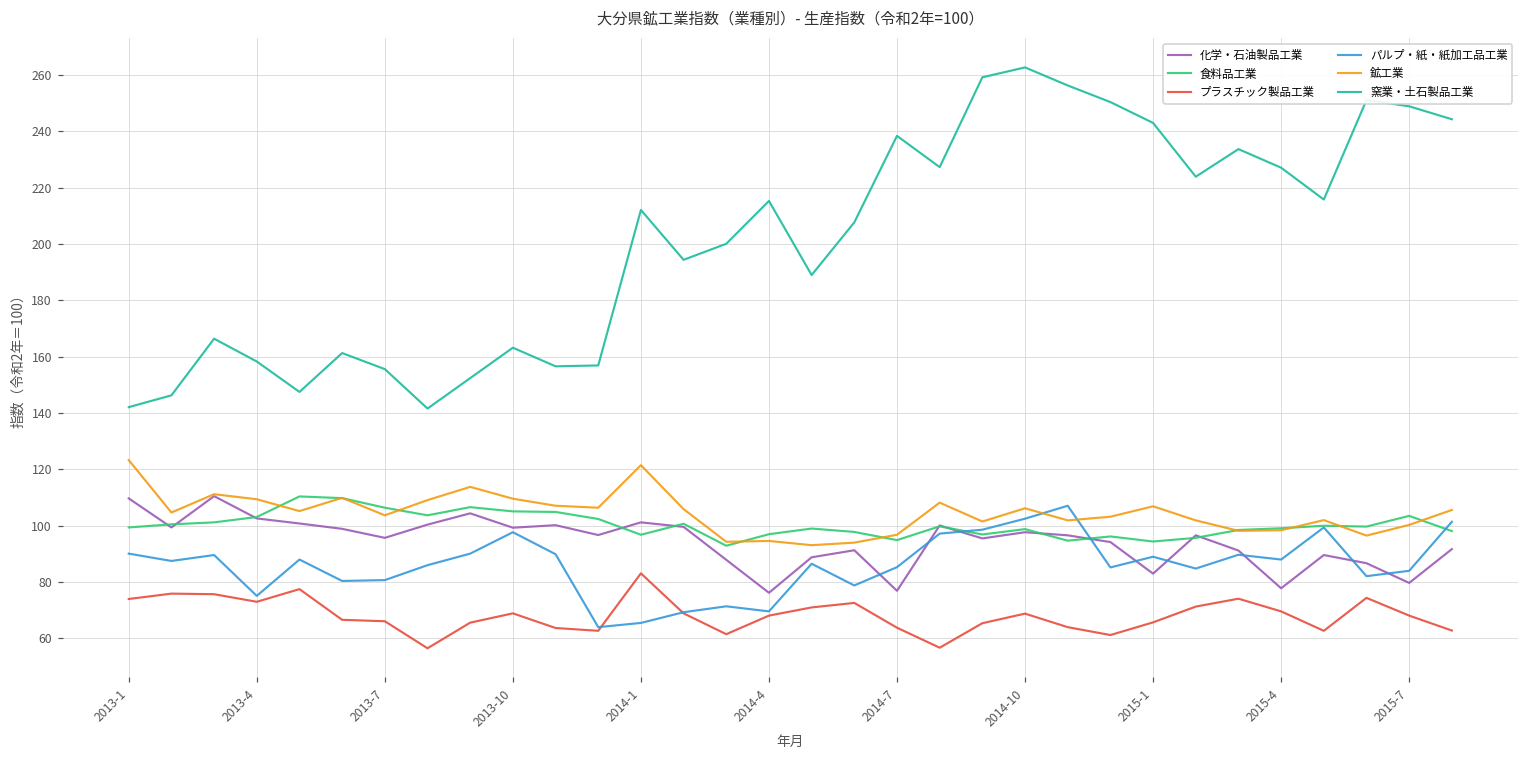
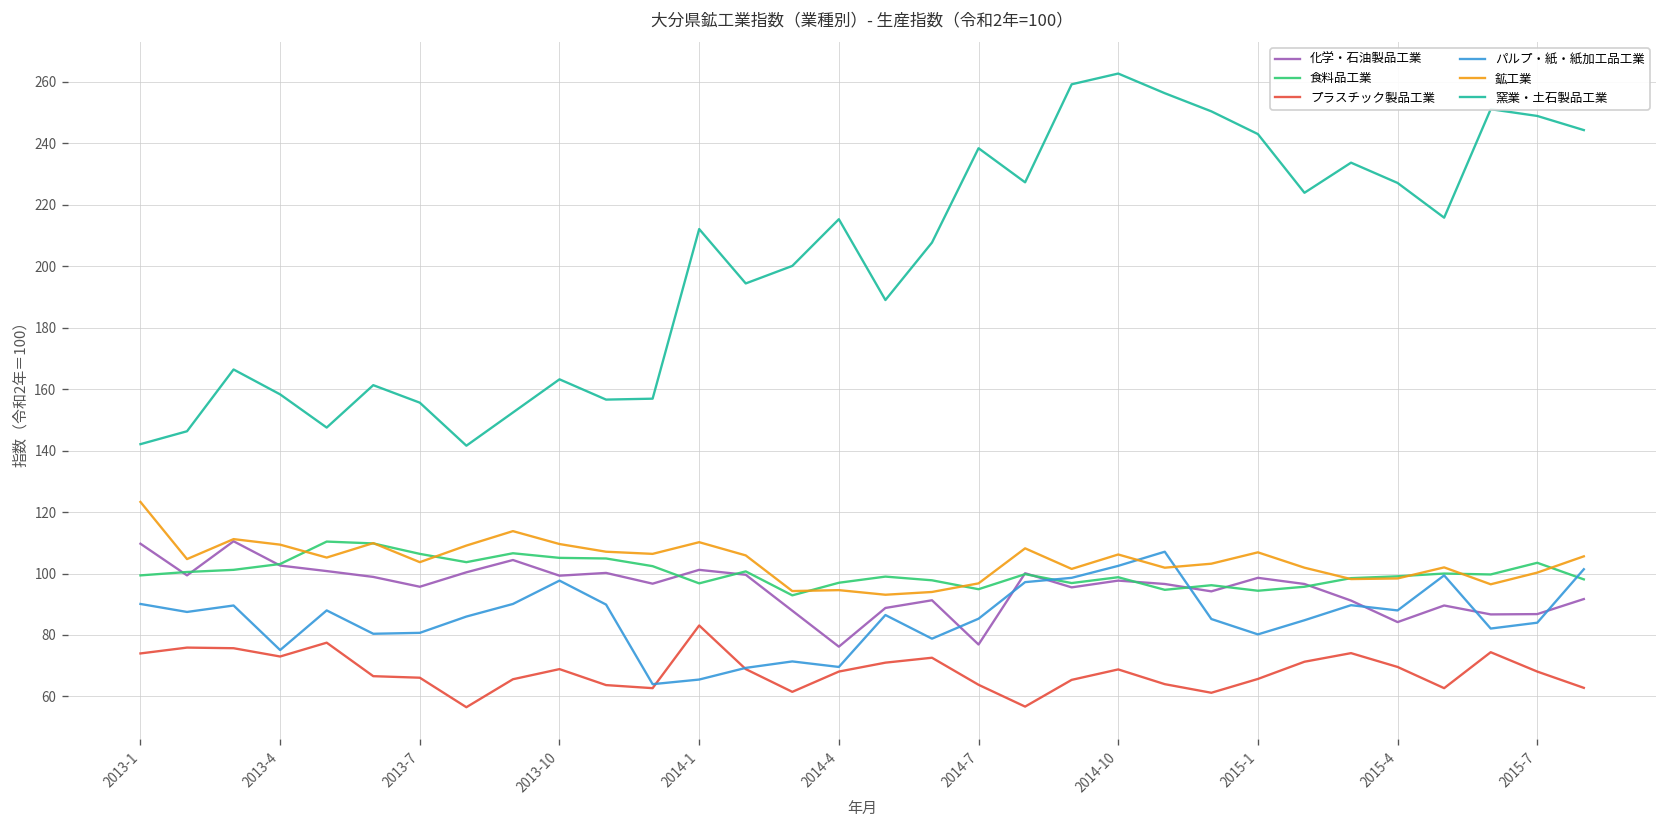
鉱工業, 2014-1: 122 -> 110
化学・石油製品工業, 2015-1: 83 -> 99
パルプ・紙・紙加工品工業, 2015-1: 89 -> 80
化学・石油製品工業, 2015-4: 78 -> 84
化学・石油製品工業, 2015-7: 80 -> 87
